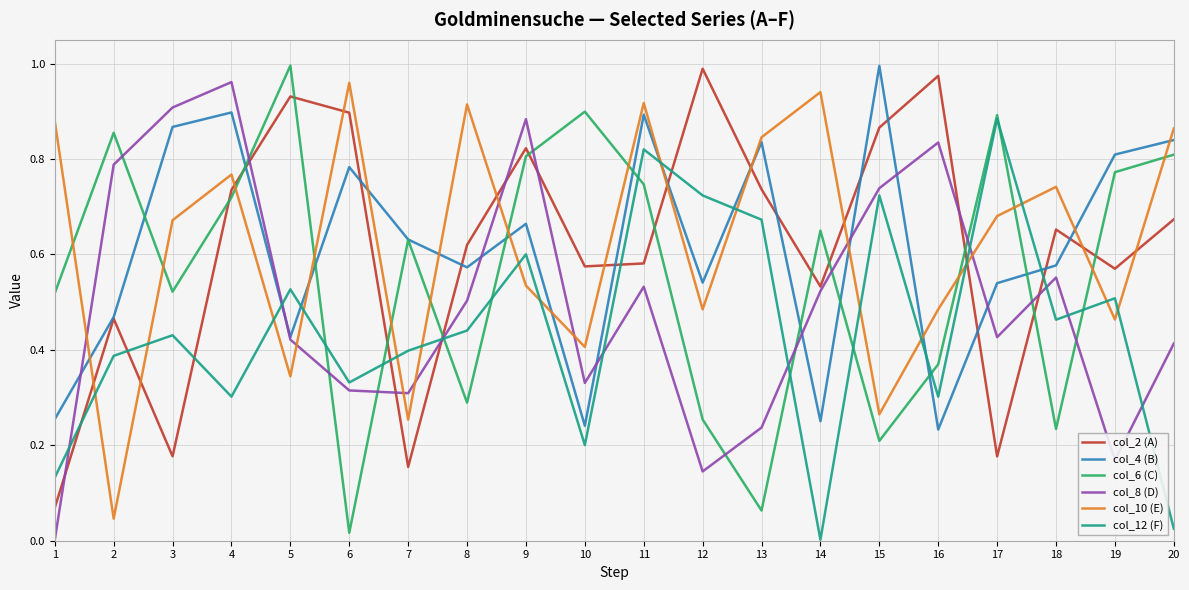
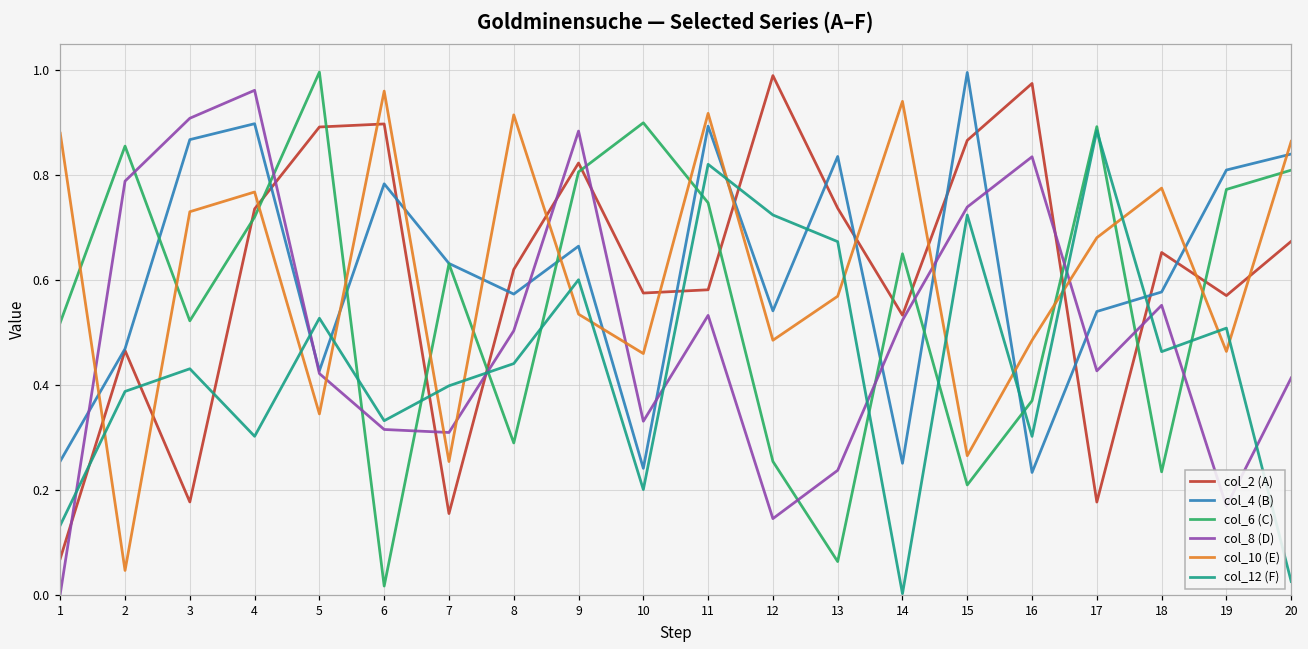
col_10 (E), 3: 0.67 -> 0.73
col_2 (A), 5: 0.93 -> 0.89
col_10 (E), 10: 0.41 -> 0.46
col_10 (E), 13: 0.85 -> 0.57
col_10 (E), 18: 0.74 -> 0.77
